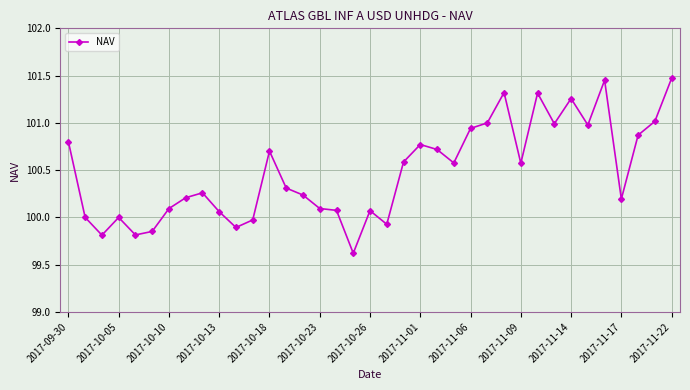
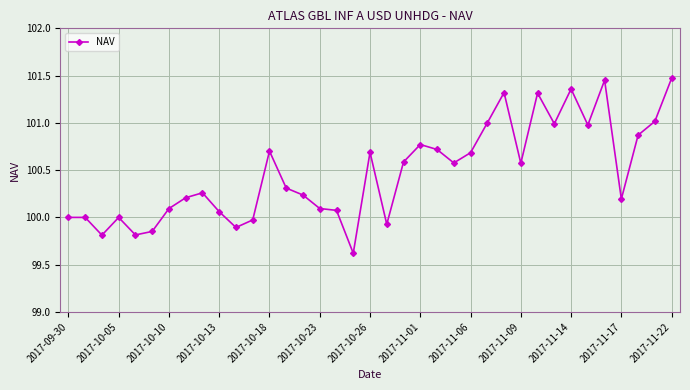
2017-09-30: 100.8 -> 100.0
2017-10-26: 100.1 -> 100.7
2017-11-06: 100.9 -> 100.7
2017-11-14: 101.3 -> 101.4
